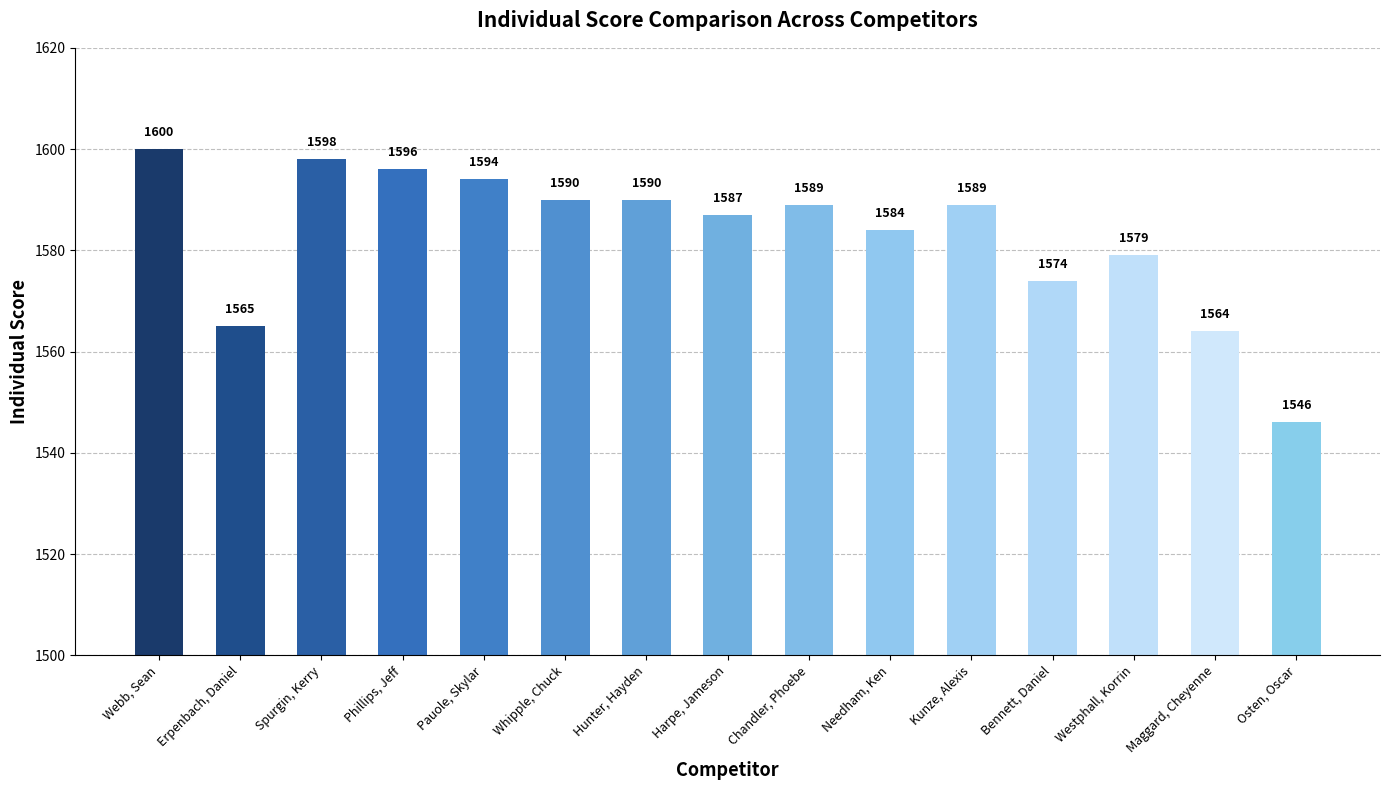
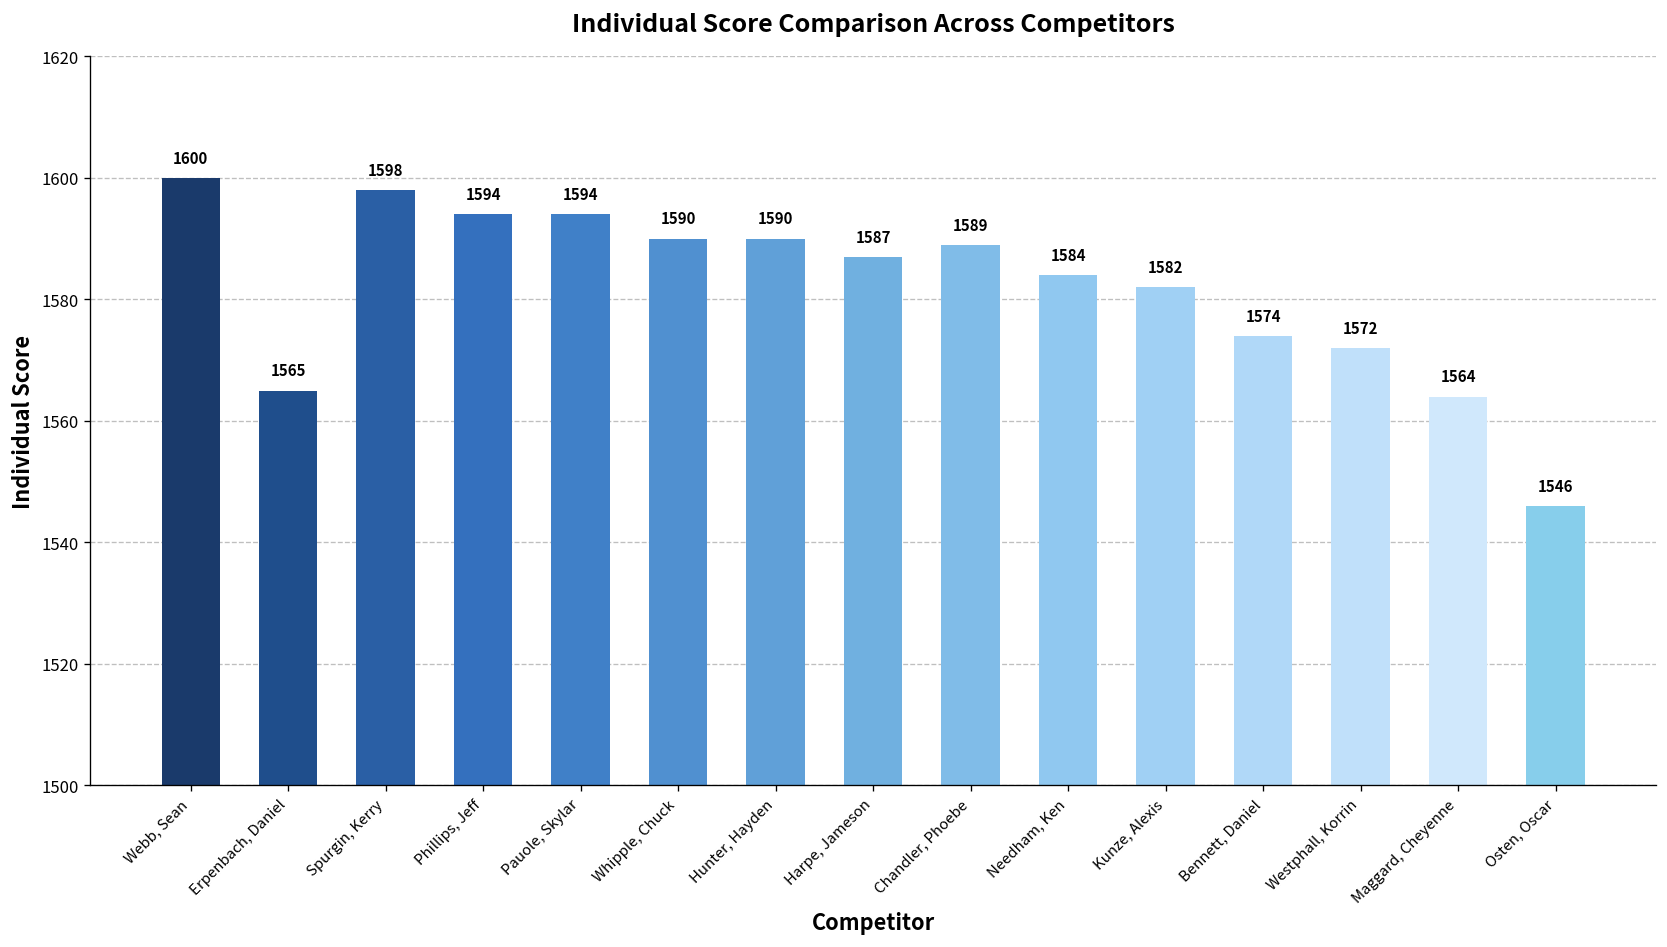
Phillips, Jeff: 1596 -> 1594
Kunze, Alexis: 1589 -> 1582
Westphall, Korrin: 1579 -> 1572
